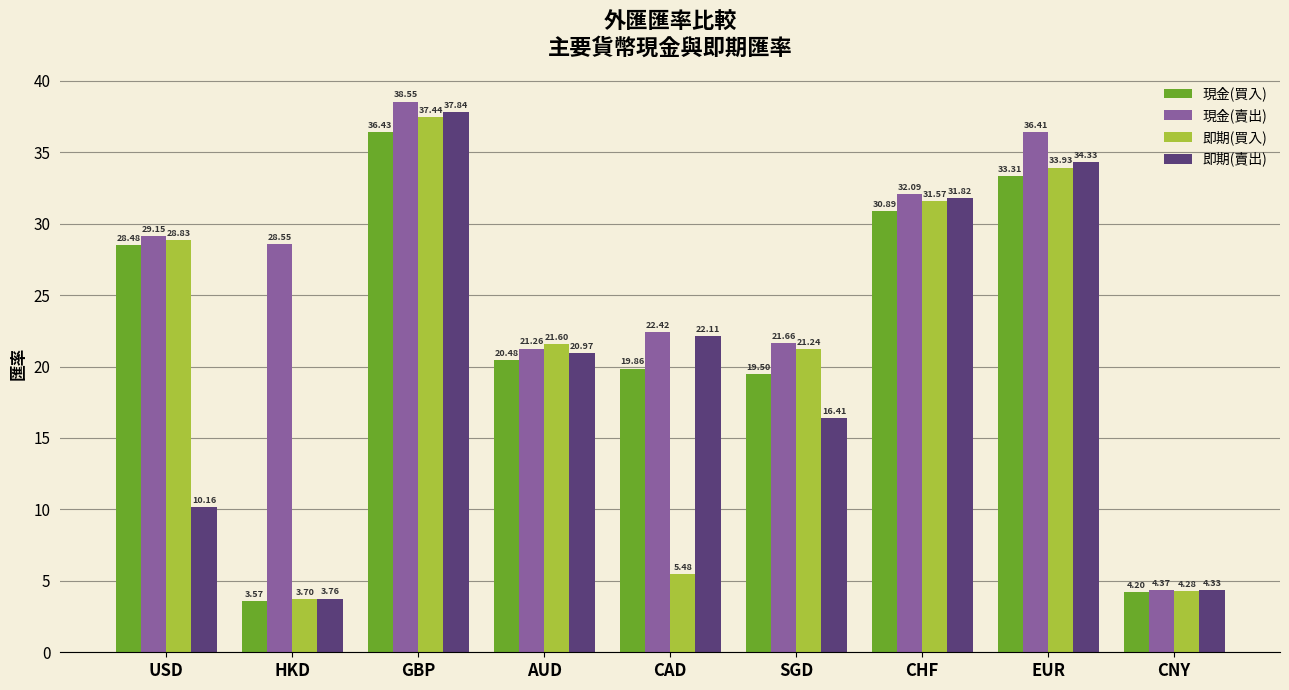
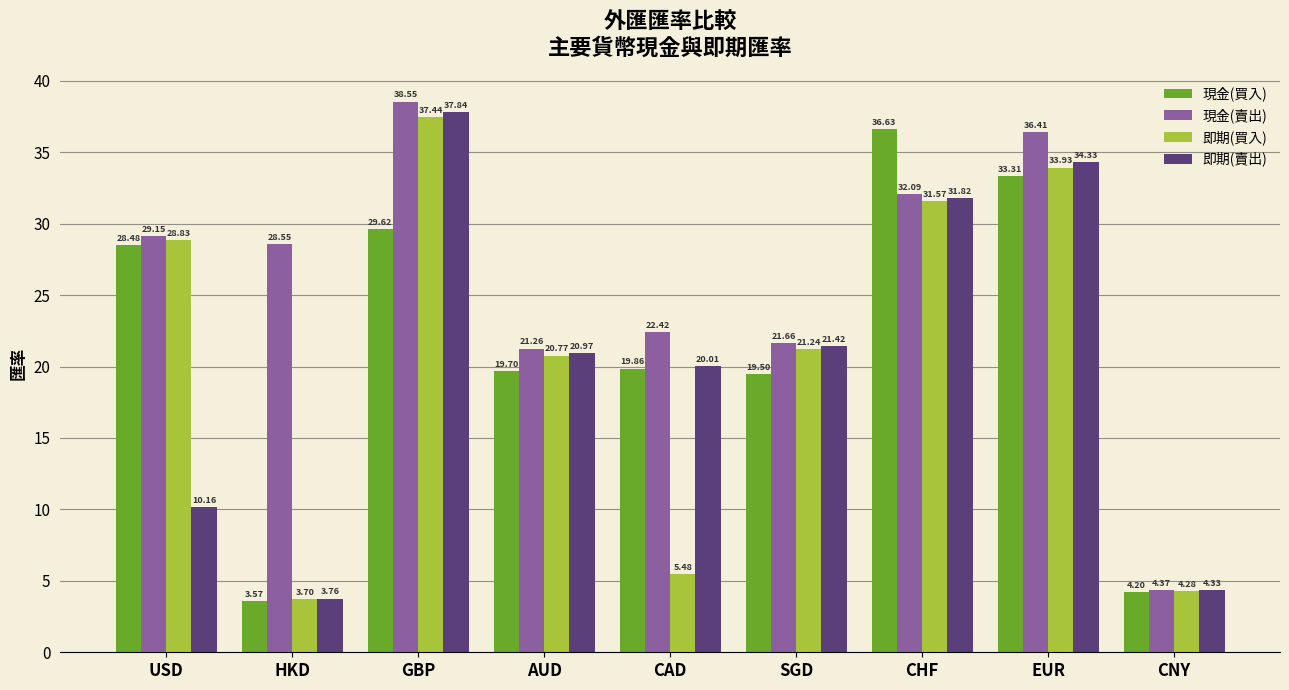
現金(買入), GBP: 36.43 -> 29.62
現金(買入), AUD: 20.48 -> 19.70
即期(買入), AUD: 21.60 -> 20.77
即期(賣出), CAD: 22.11 -> 20.01
即期(賣出), SGD: 16.41 -> 21.42
現金(買入), CHF: 30.89 -> 36.63
